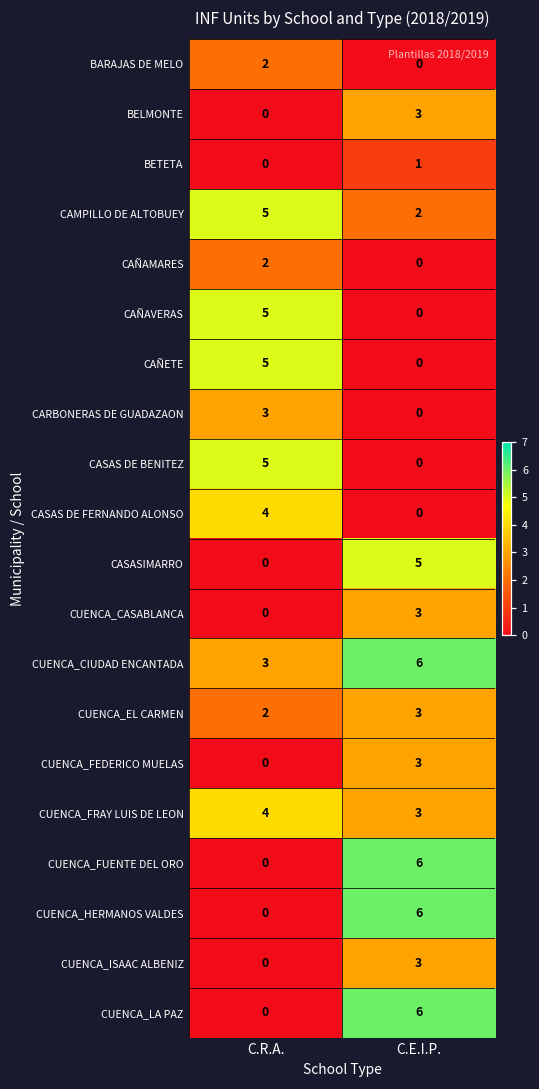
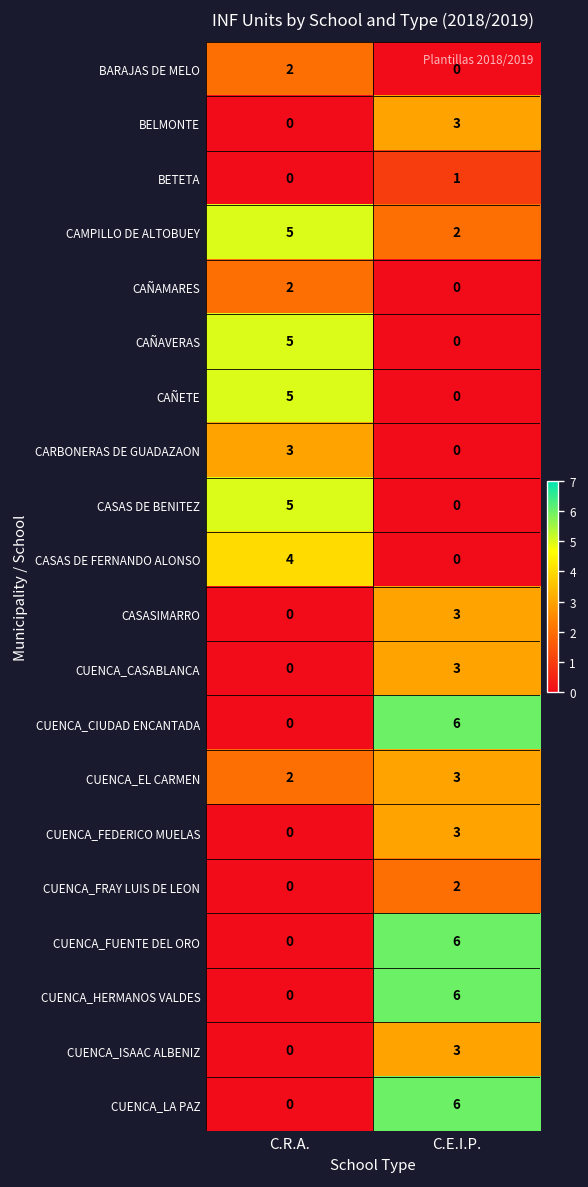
CASASIMARRO, C.E.I.P.: 5 -> 3
CUENCA_CIUDAD ENCANTADA, C.R.A.: 3 -> 0
CUENCA_FRAY LUIS DE LEON, C.R.A.: 4 -> 0
CUENCA_FRAY LUIS DE LEON, C.E.I.P.: 3 -> 2
